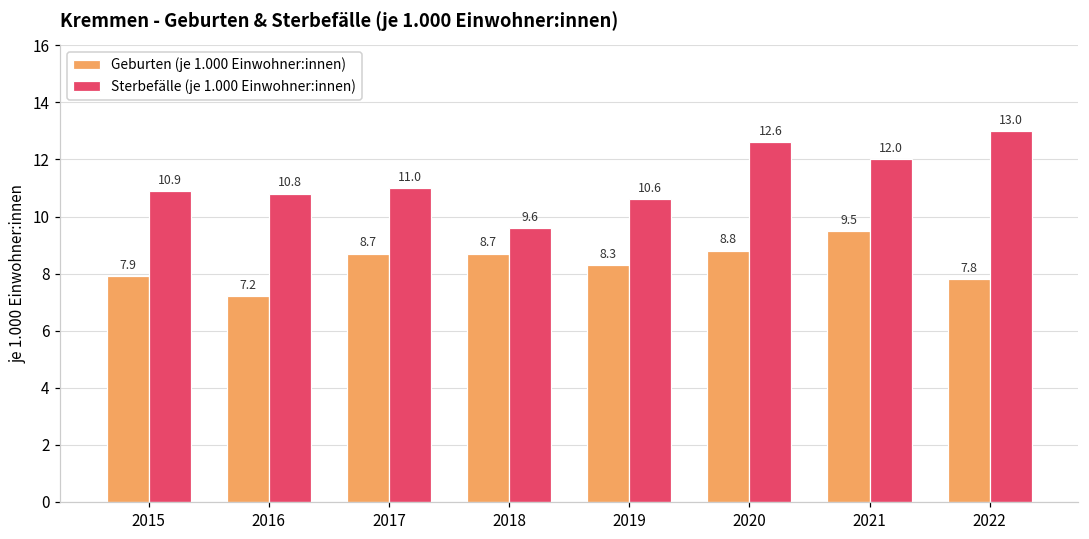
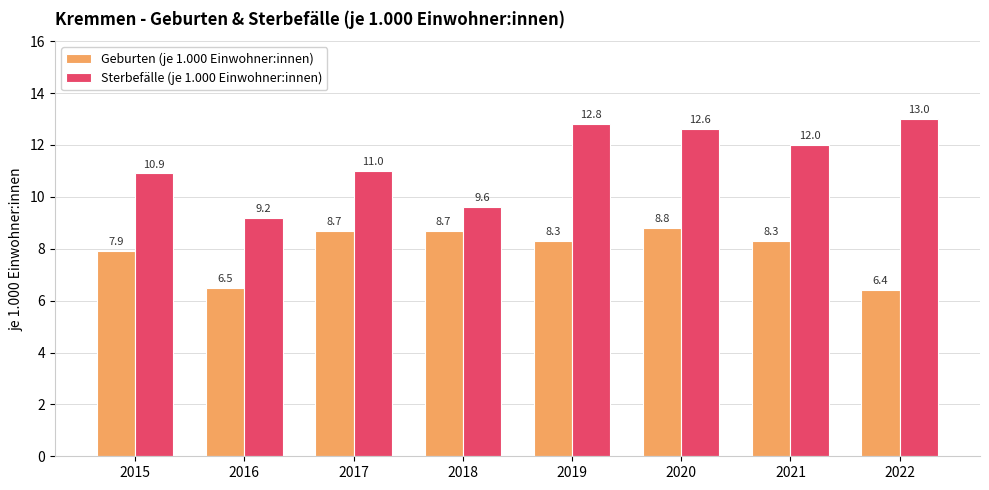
Geburten (je 1.000 Einwohner:innen), 2016: 7.2 -> 6.5
Sterbefälle (je 1.000 Einwohner:innen), 2016: 10.8 -> 9.2
Sterbefälle (je 1.000 Einwohner:innen), 2019: 10.6 -> 12.8
Geburten (je 1.000 Einwohner:innen), 2021: 9.5 -> 8.3
Geburten (je 1.000 Einwohner:innen), 2022: 7.8 -> 6.4
